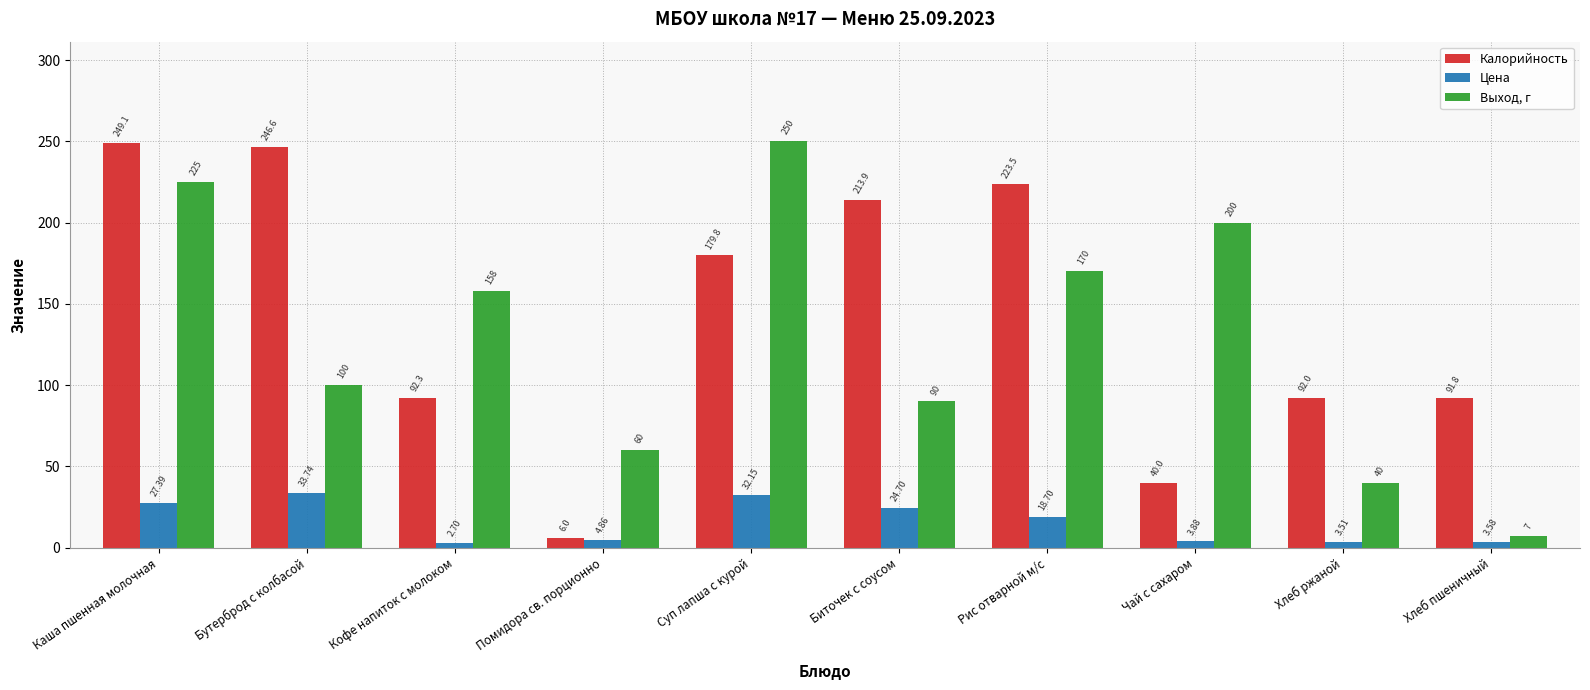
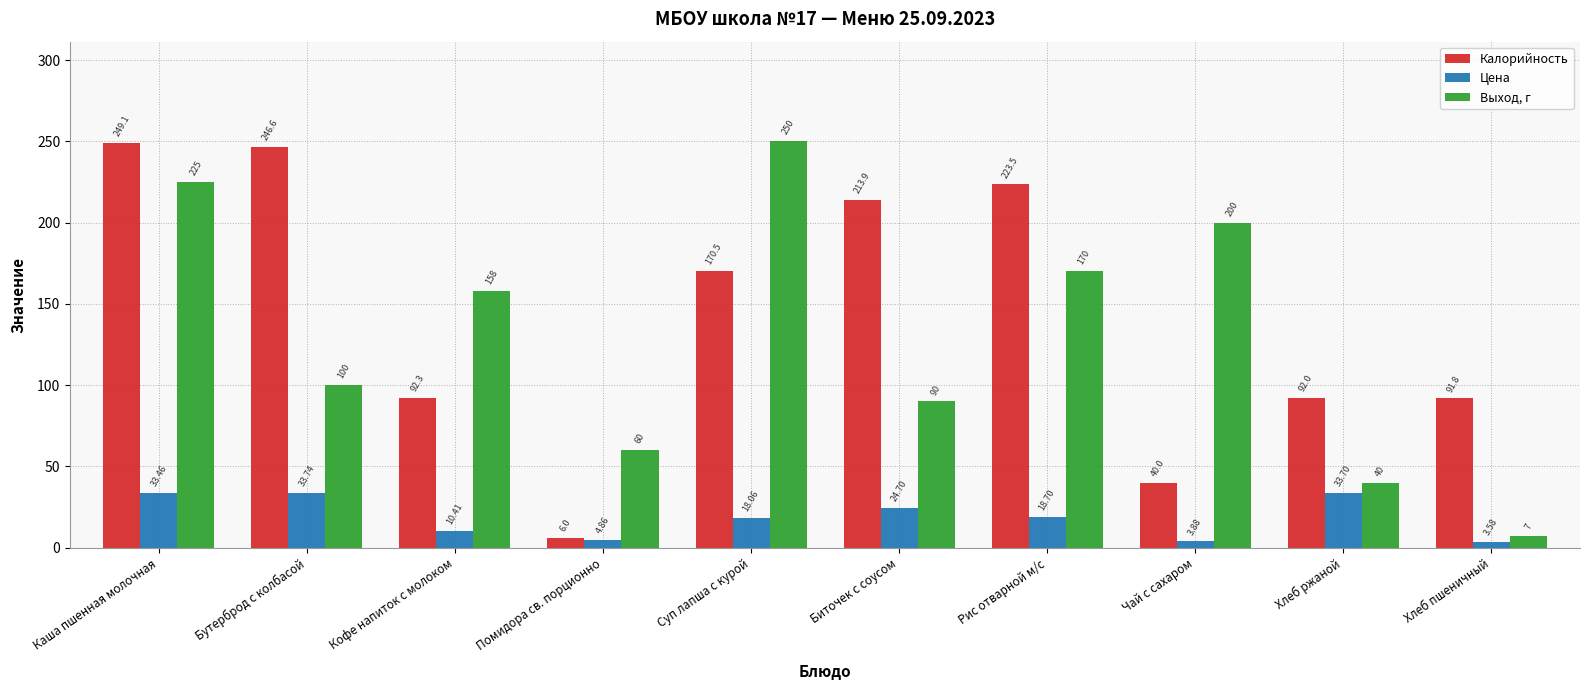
Цена, Каша пшенная молочная: 27.39 -> 33.46
Цена, Кофе напиток с молоком: 2.70 -> 10.41
Калорийность, Суп лапша с курой: 179.8 -> 170.5
Цена, Суп лапша с курой: 32.15 -> 18.06
Цена, Хлеб ржаной: 3.51 -> 33.70
